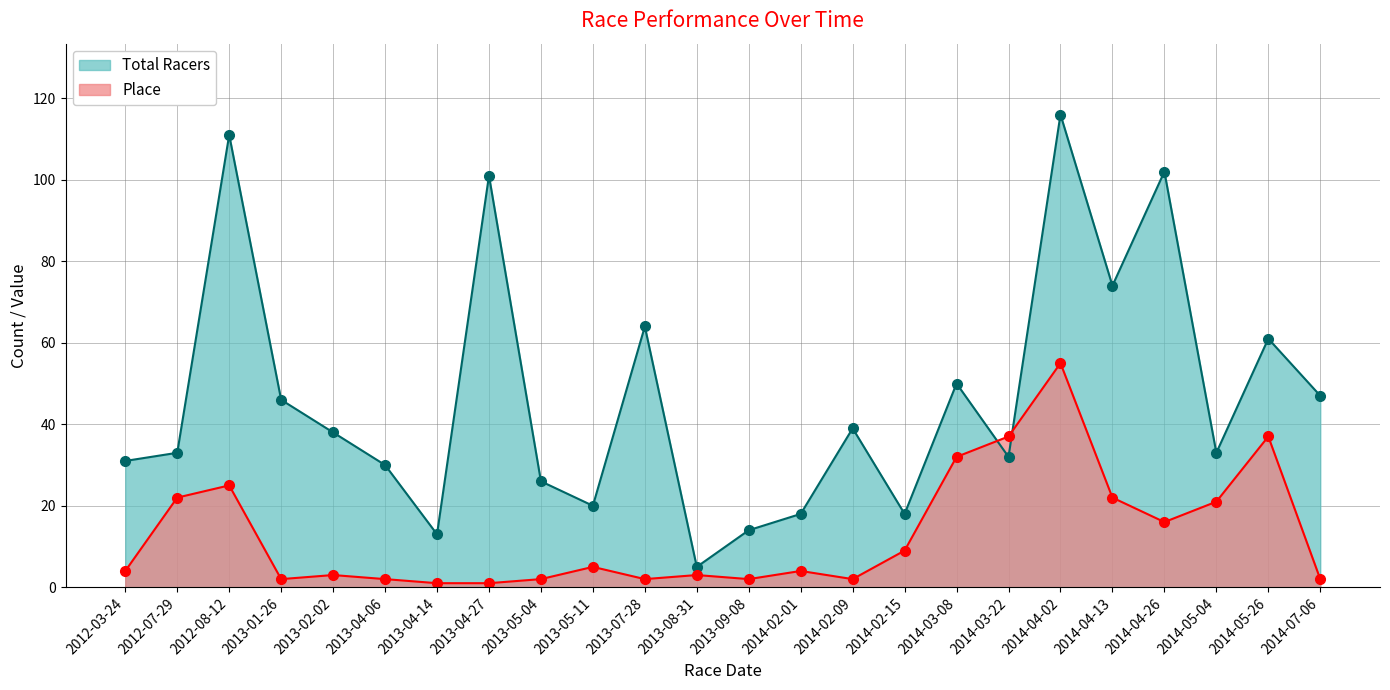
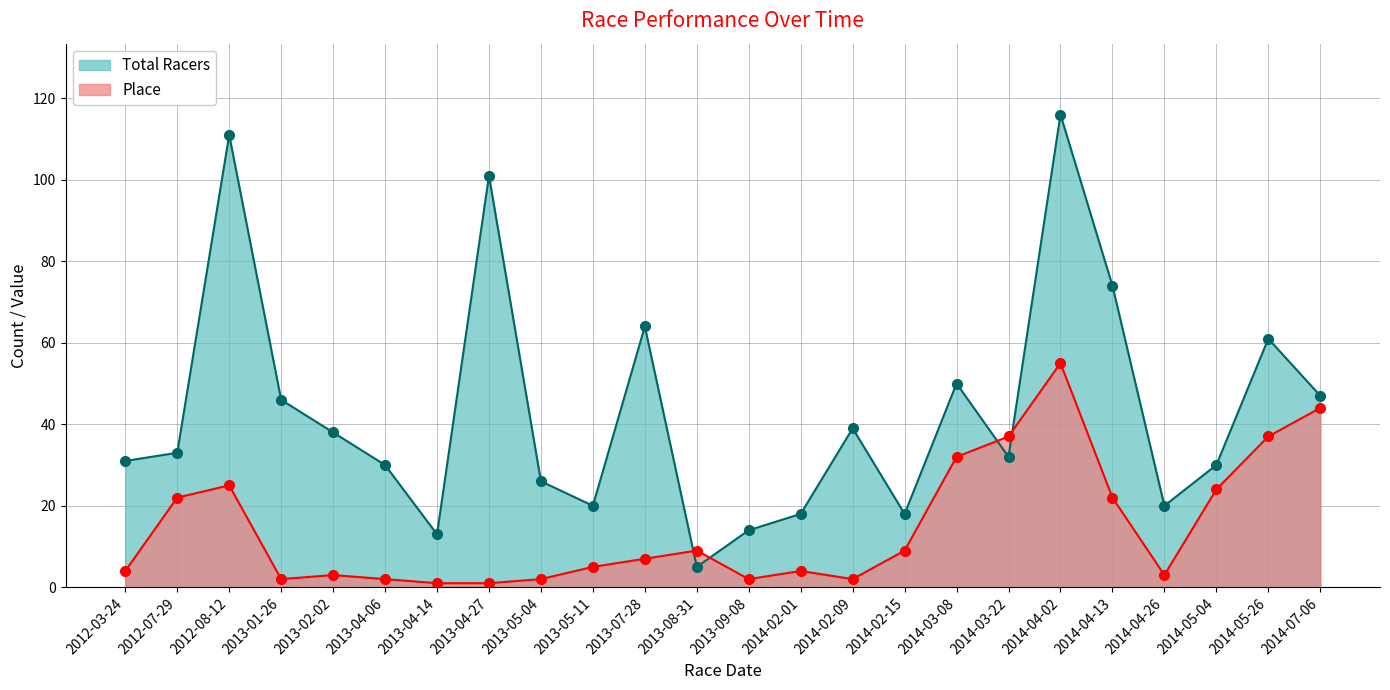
Place, 2013-07-28: 2 -> 7
Place, 2013-08-31: 3 -> 9
Total Racers, 2014-04-26: 102 -> 20
Place, 2014-04-26: 16 -> 3
Total Racers, 2014-05-04: 33 -> 30
Place, 2014-05-04: 21 -> 24
Place, 2014-07-06: 2 -> 44
